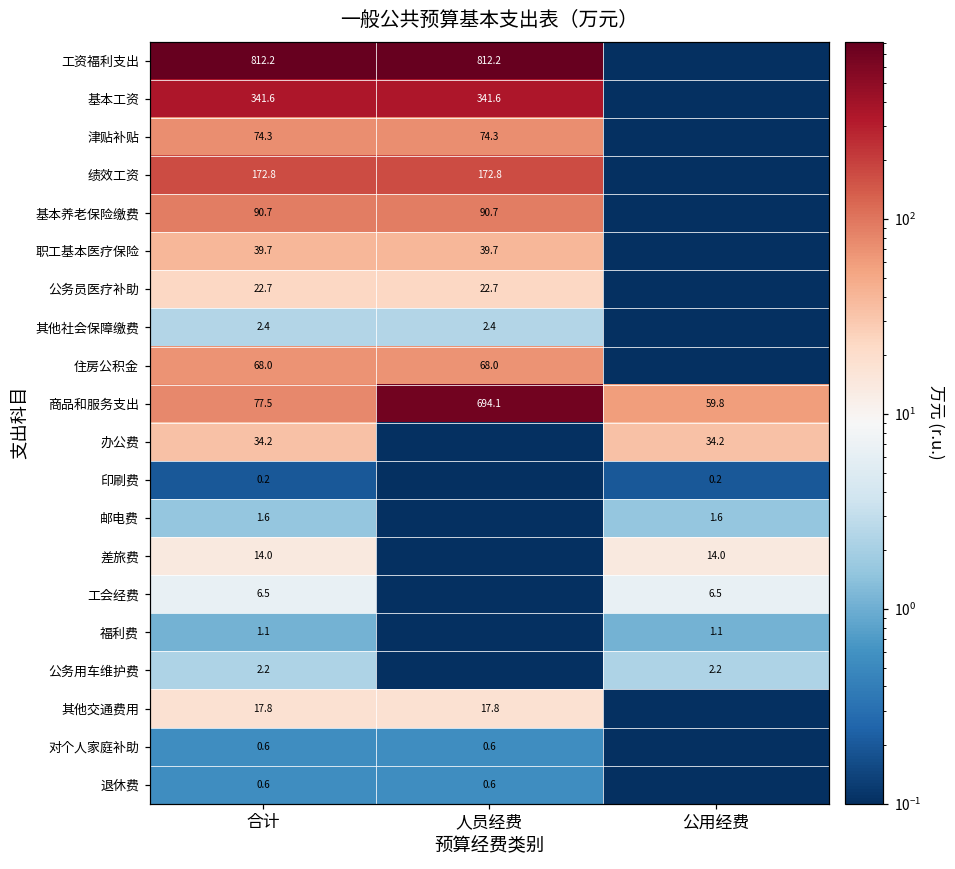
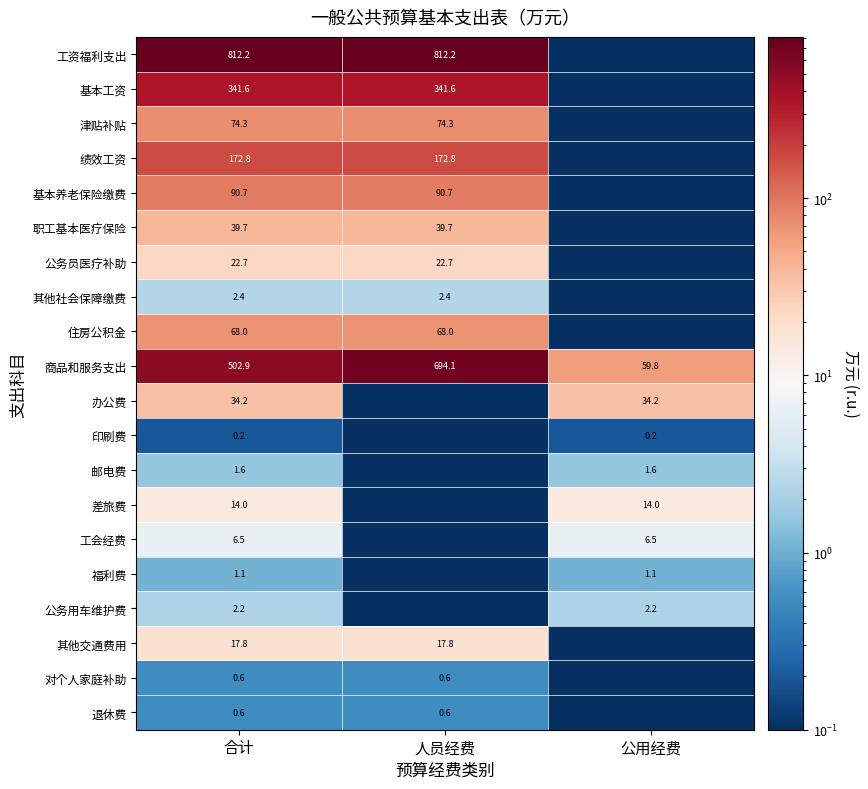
商品和服务支出, 合计: 77.5 -> 502.9
